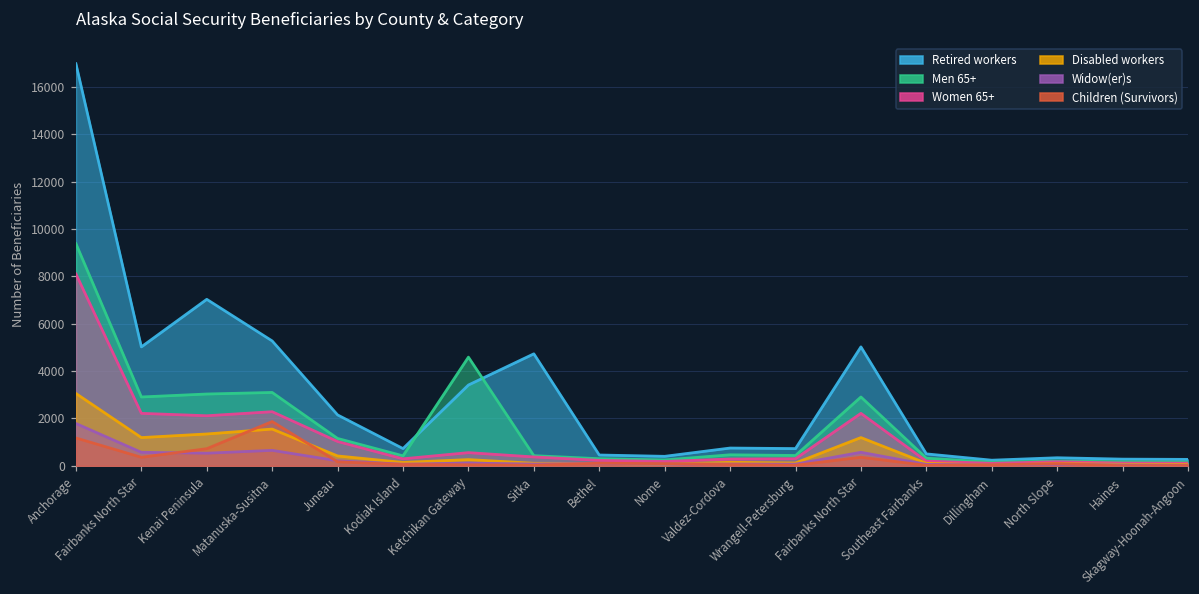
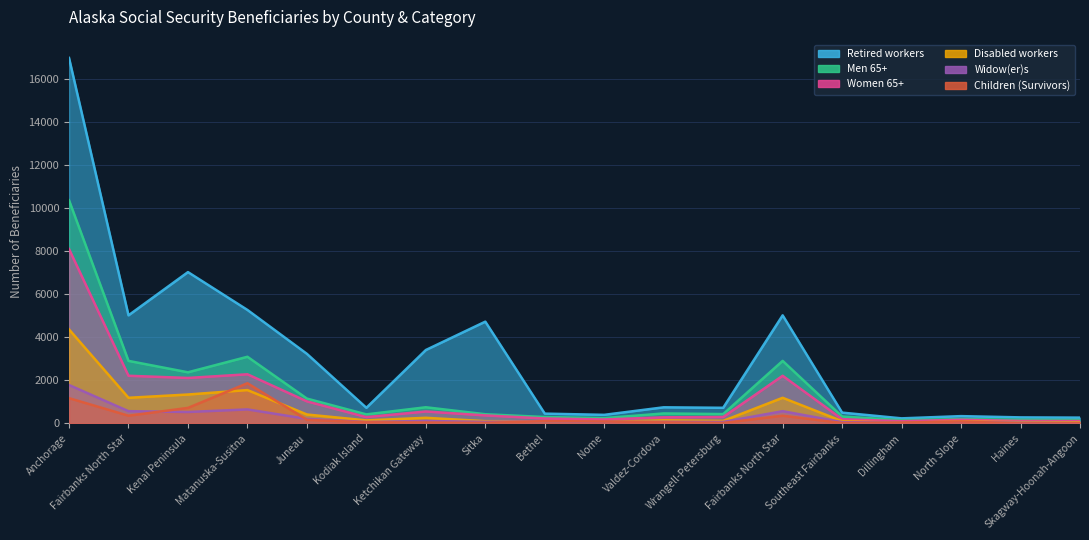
Men 65+, Anchorage: 9400 -> 10400
Disabled workers, Anchorage: 3100 -> 4400
Men 65+, Kenai Peninsula: 3000 -> 2400
Retired workers, Juneau: 2200 -> 3200
Men 65+, Ketchikan Gateway: 4600 -> 800
